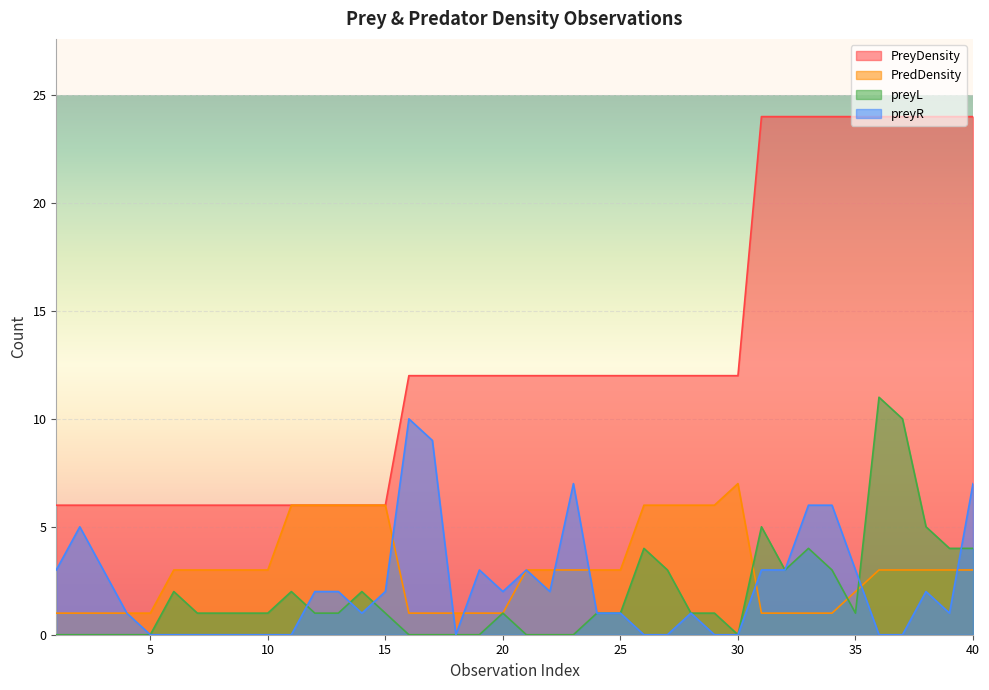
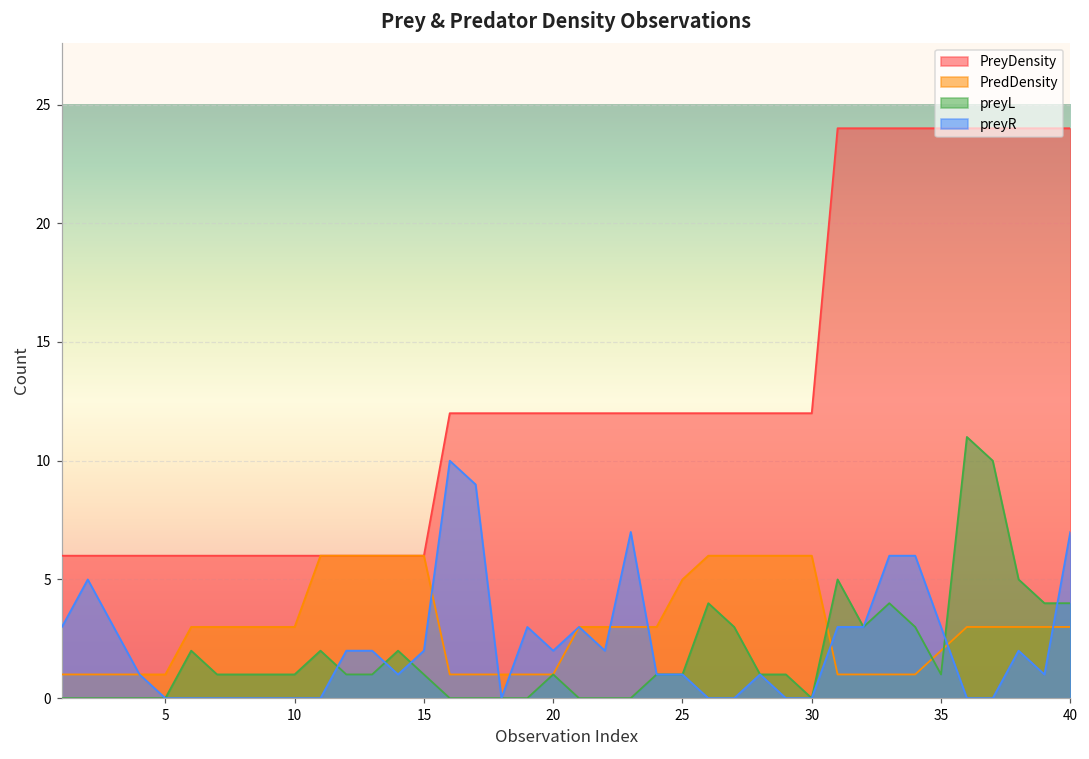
PredDensity, 25: 3 -> 5
PredDensity, 30: 7 -> 6
